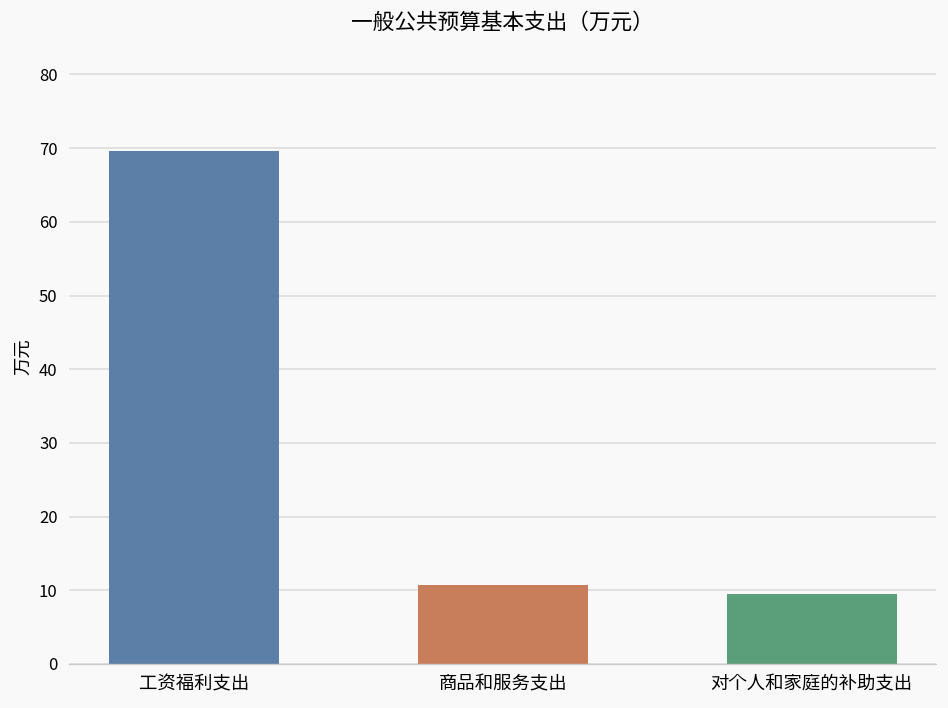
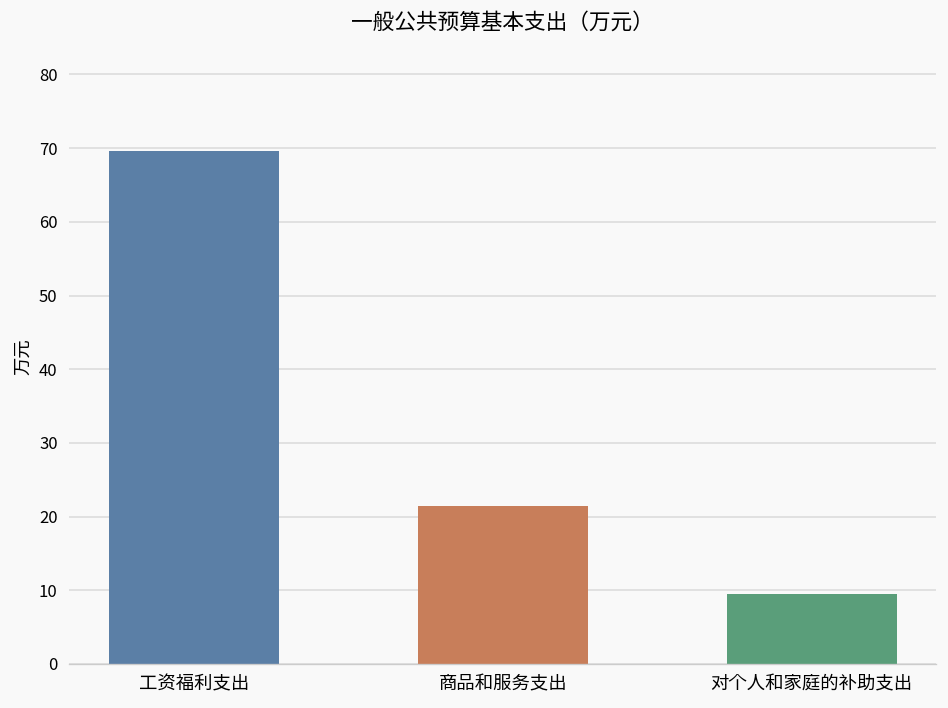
商品和服务支出: 11 -> 21
